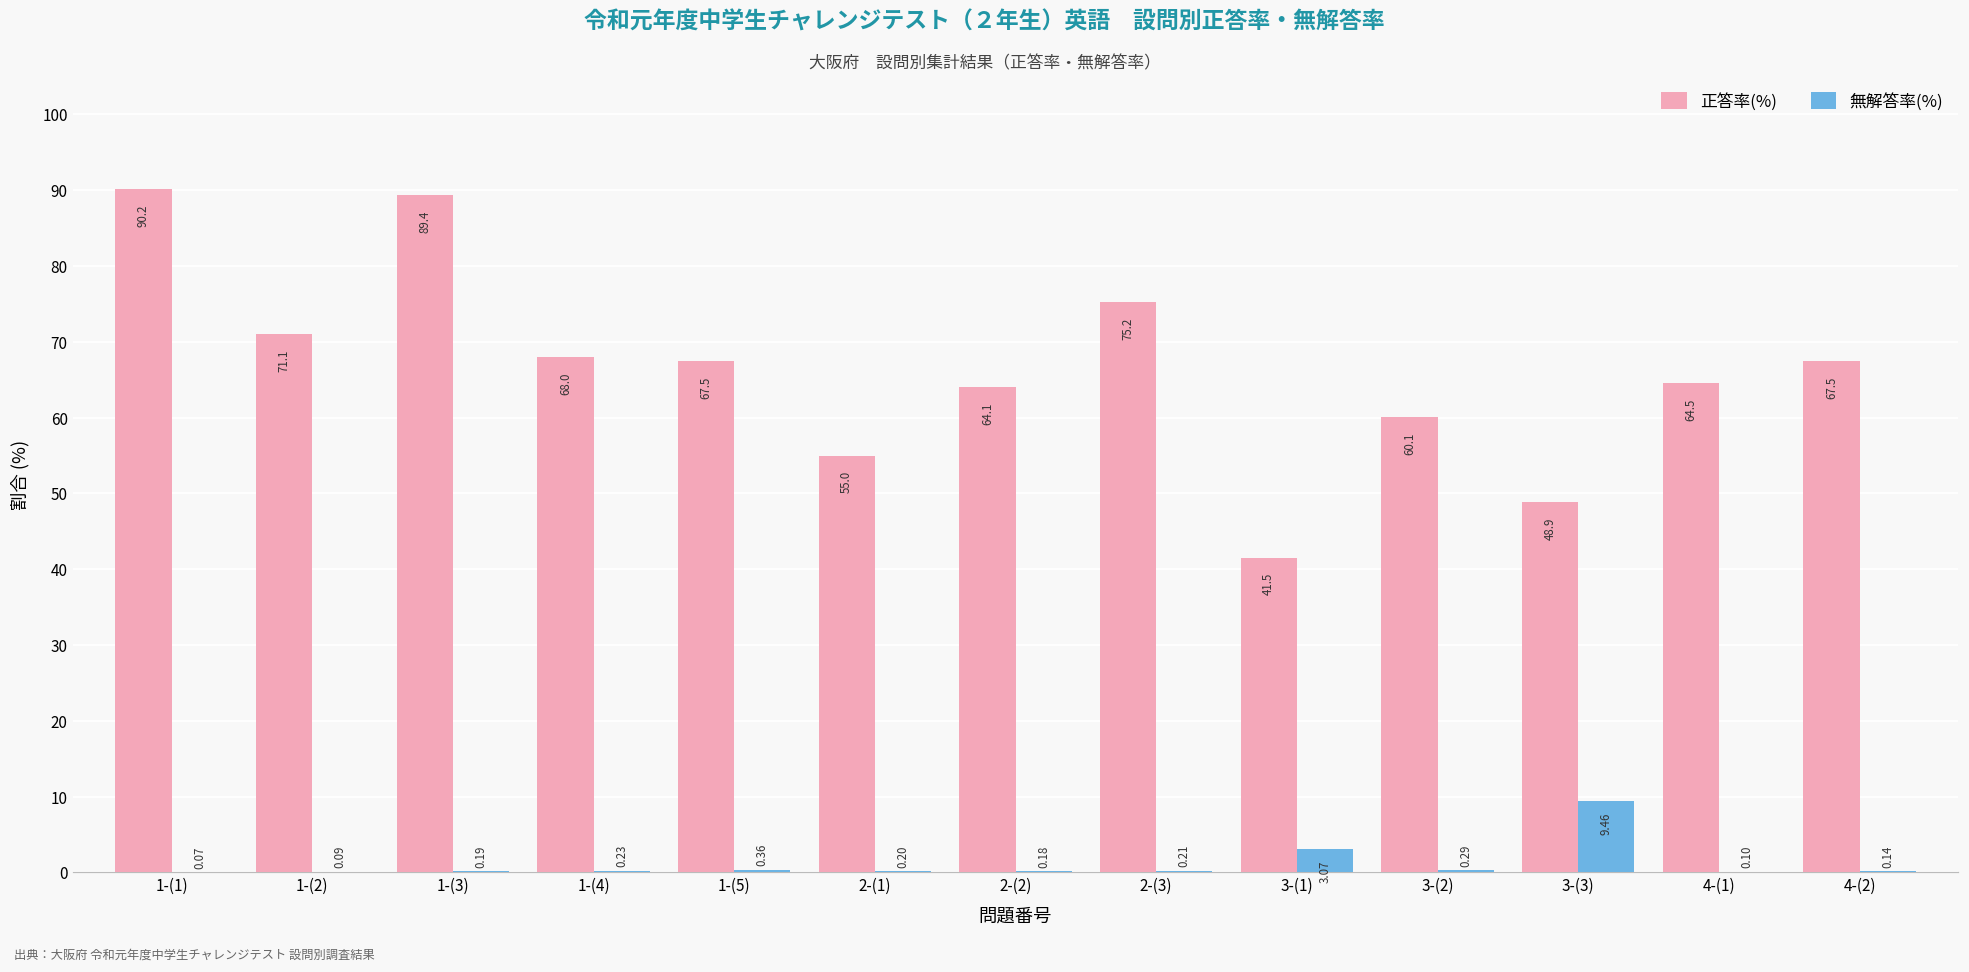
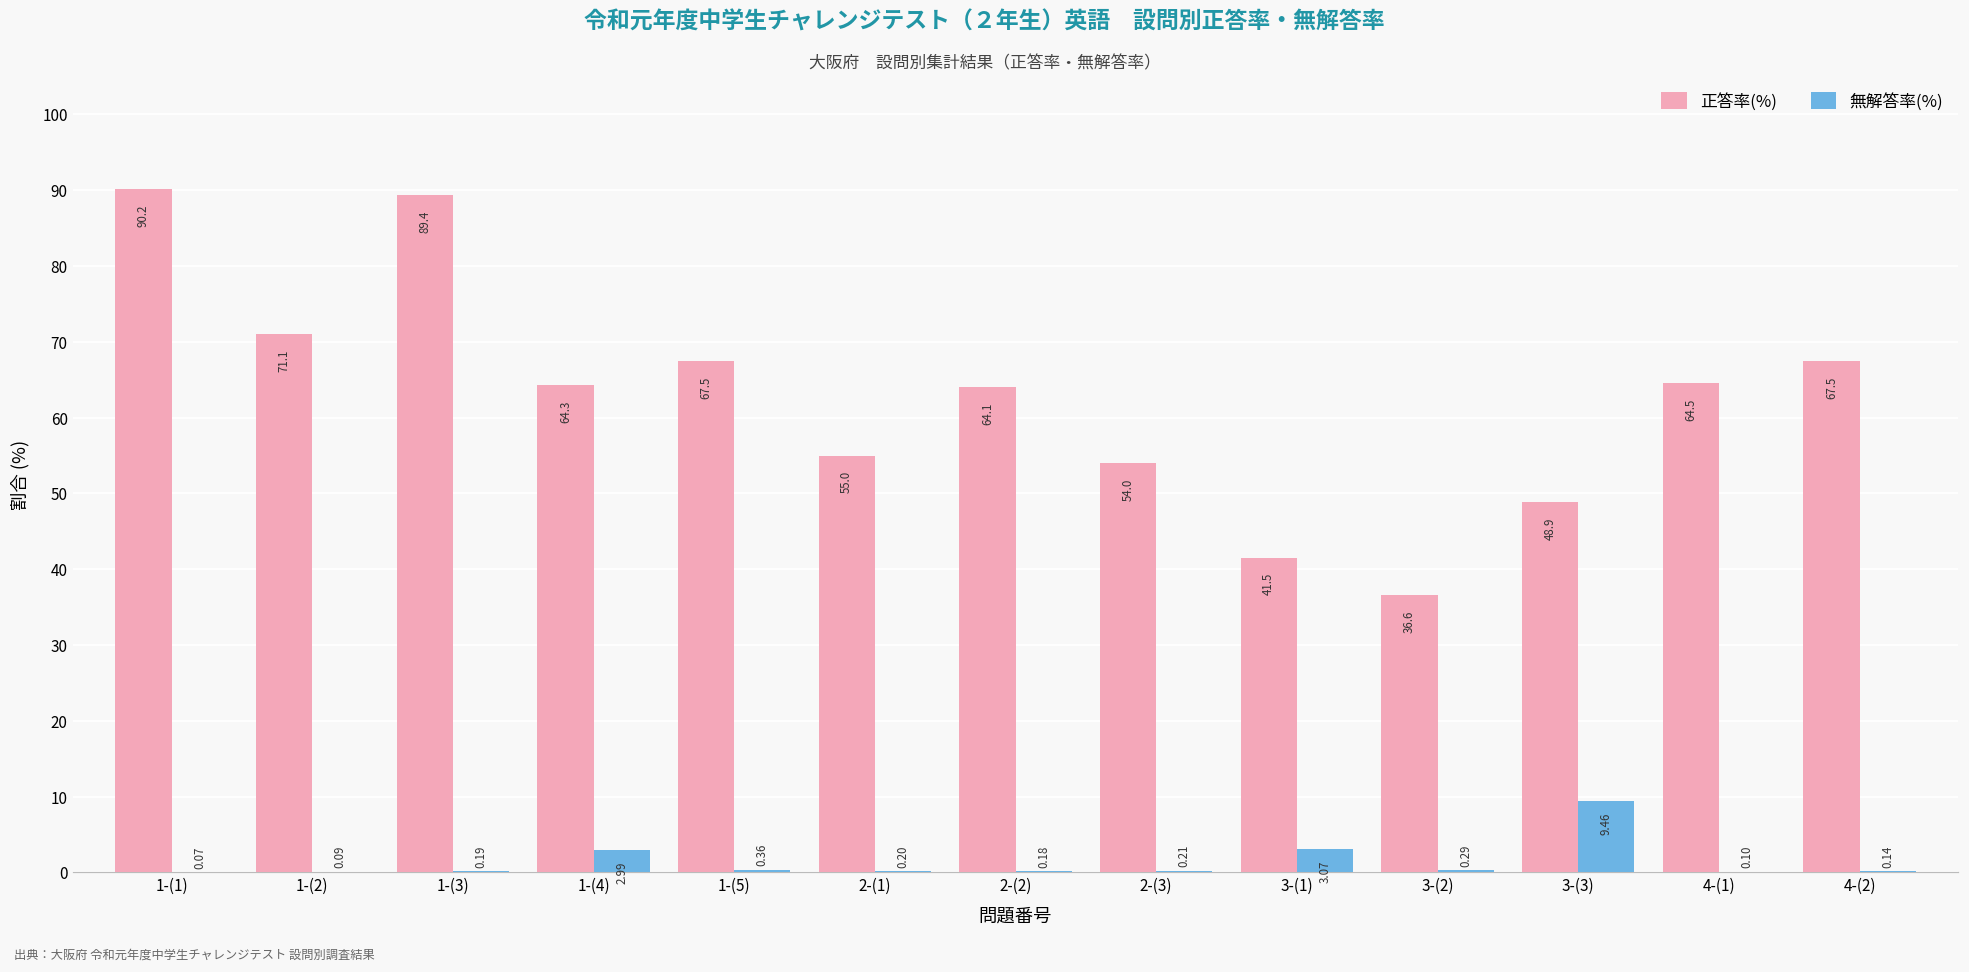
正答率(%), 1-(4): 68.0 -> 64.3
無解答率(%), 1-(4): 0.23 -> 2.99
正答率(%), 2-(3): 75.2 -> 54.0
正答率(%), 3-(2): 60.1 -> 36.6
